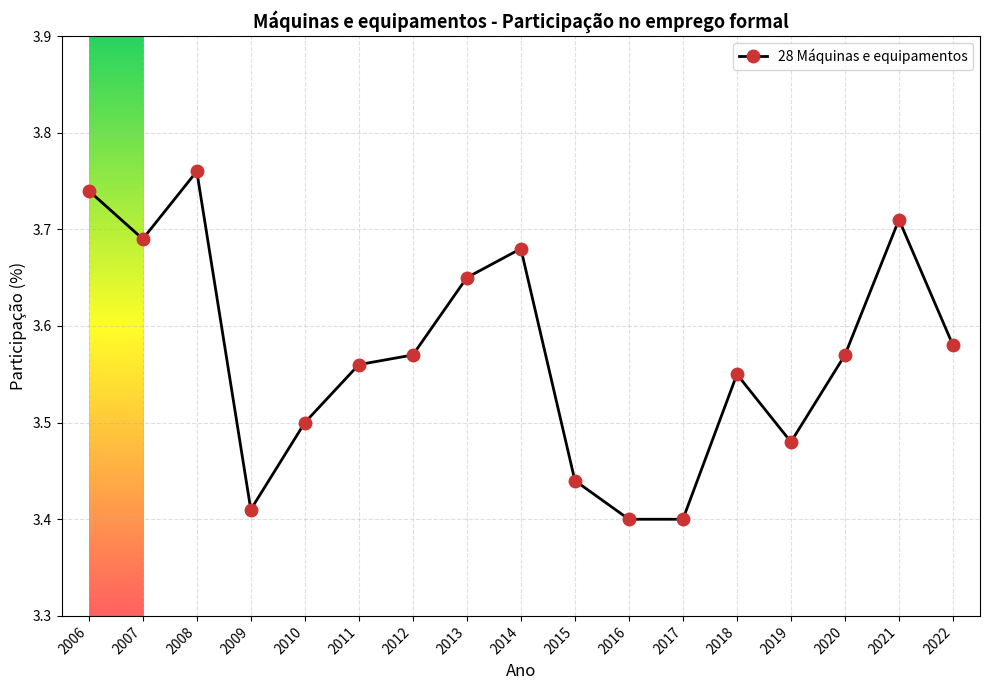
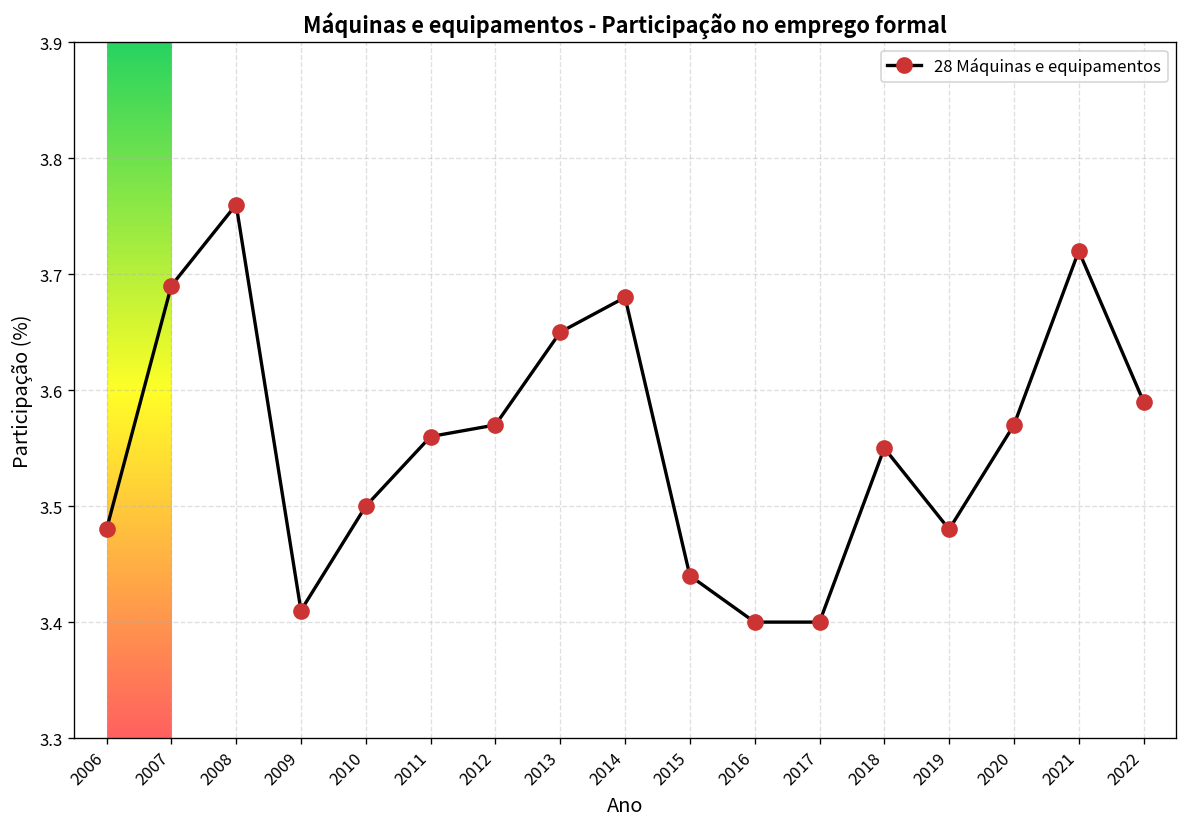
2006: 3.74 -> 3.48
2021: 3.71 -> 3.72
2022: 3.58 -> 3.59
